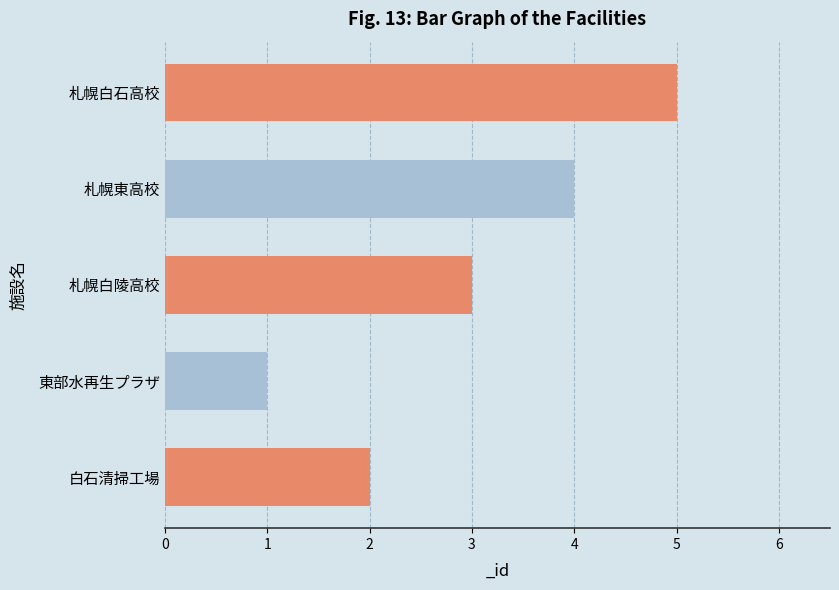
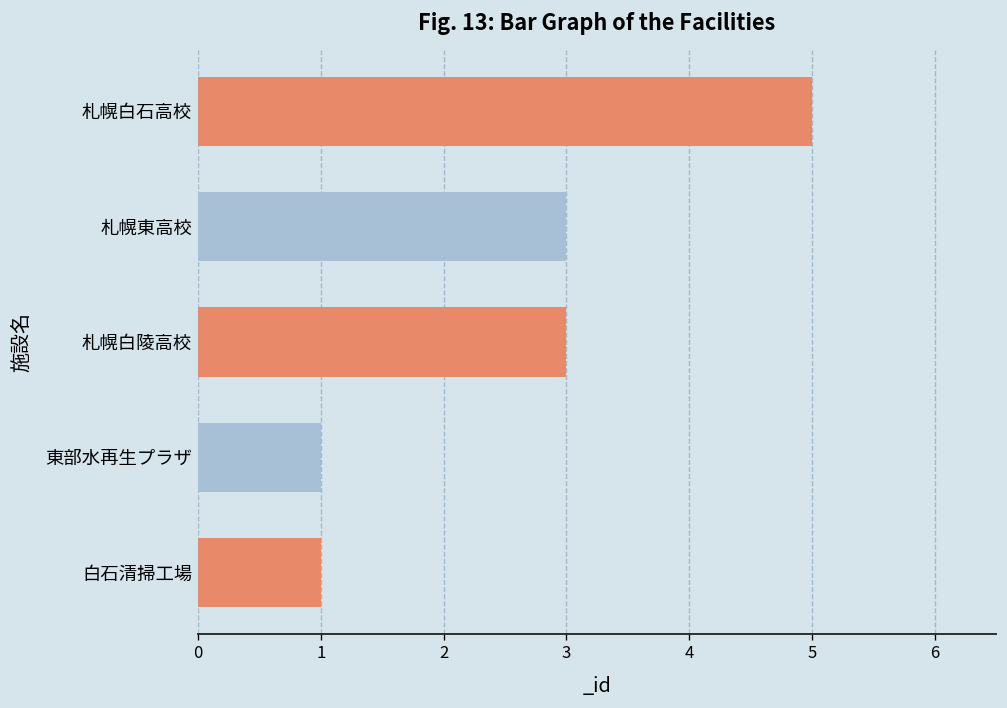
札幌東高校: 4 -> 3
白石清掃工場: 2 -> 1
